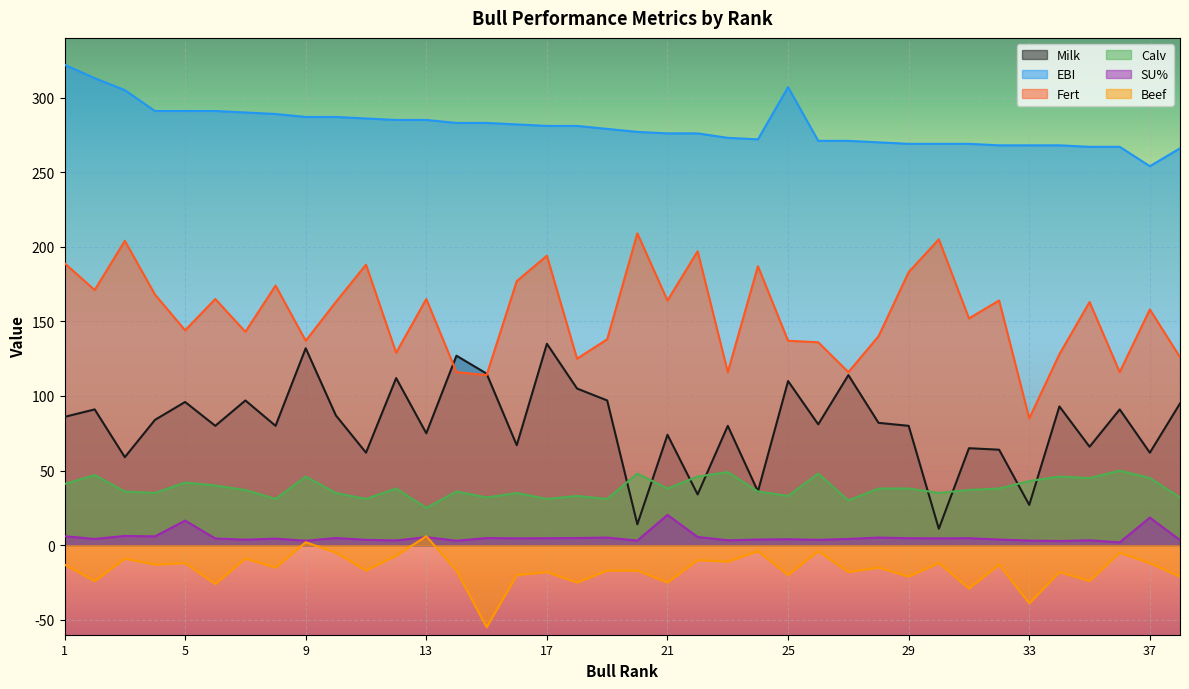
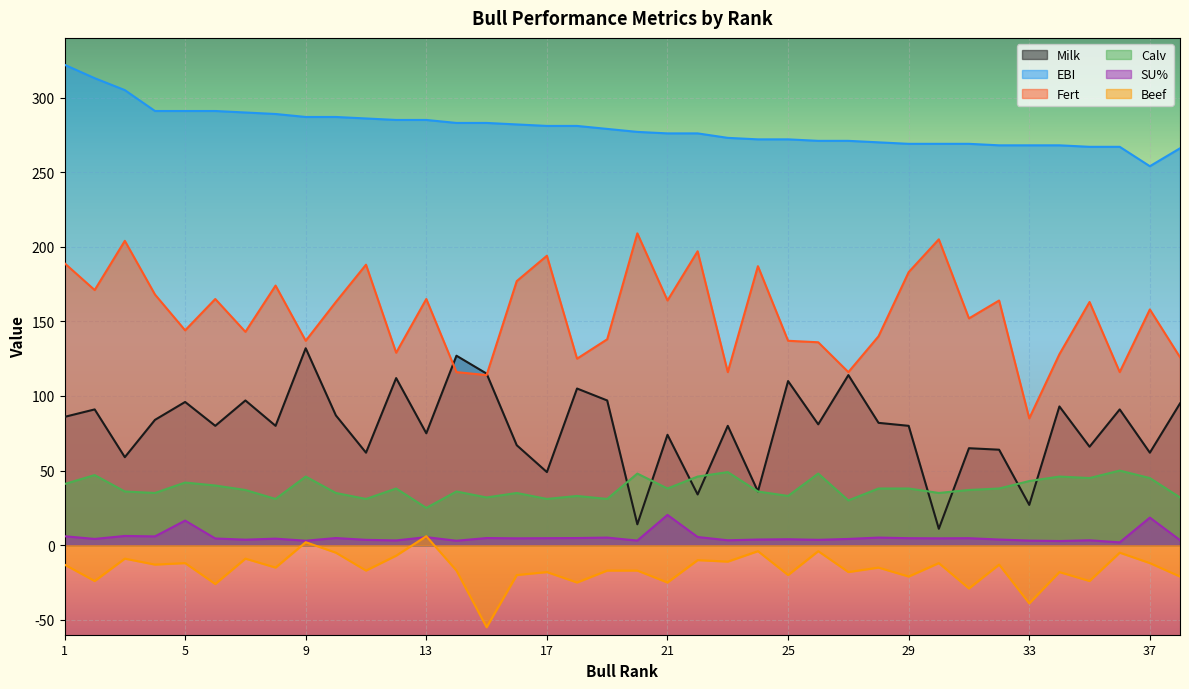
Milk, 17: 135 -> 49
EBI, 25: 307 -> 272
